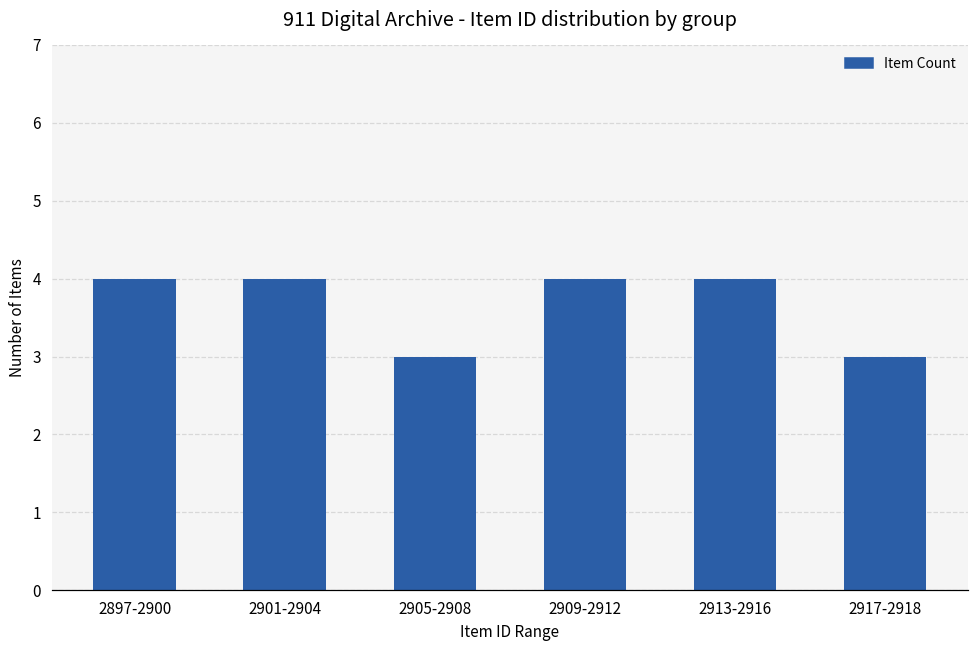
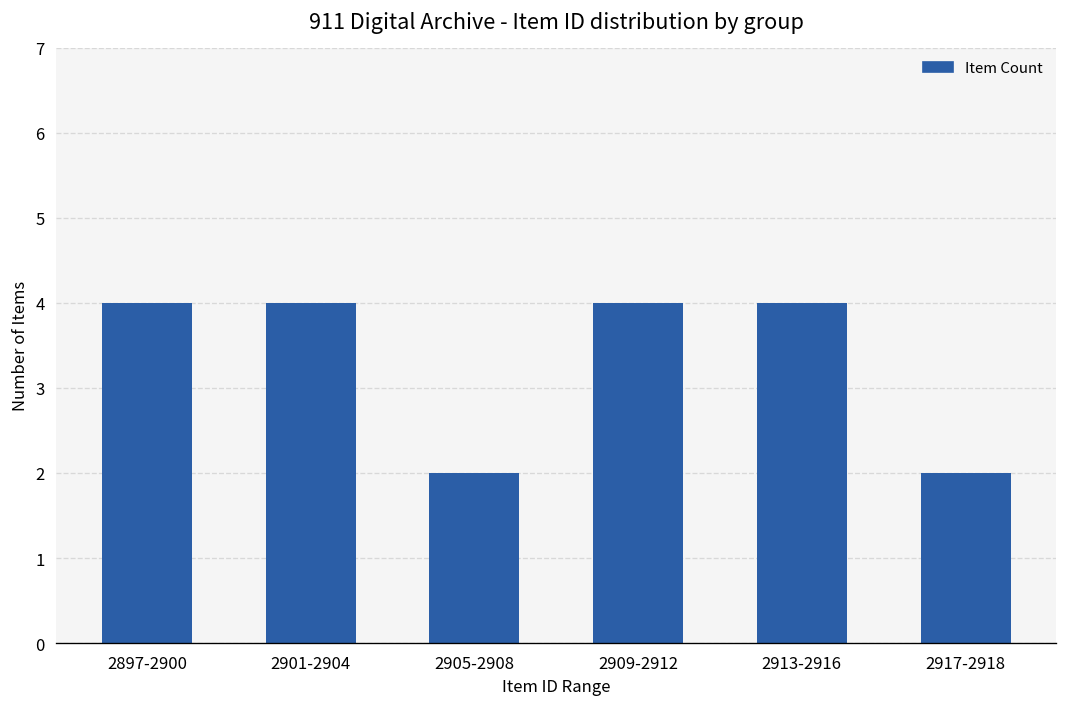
2905-2908: 3 -> 2
2917-2918: 3 -> 2
